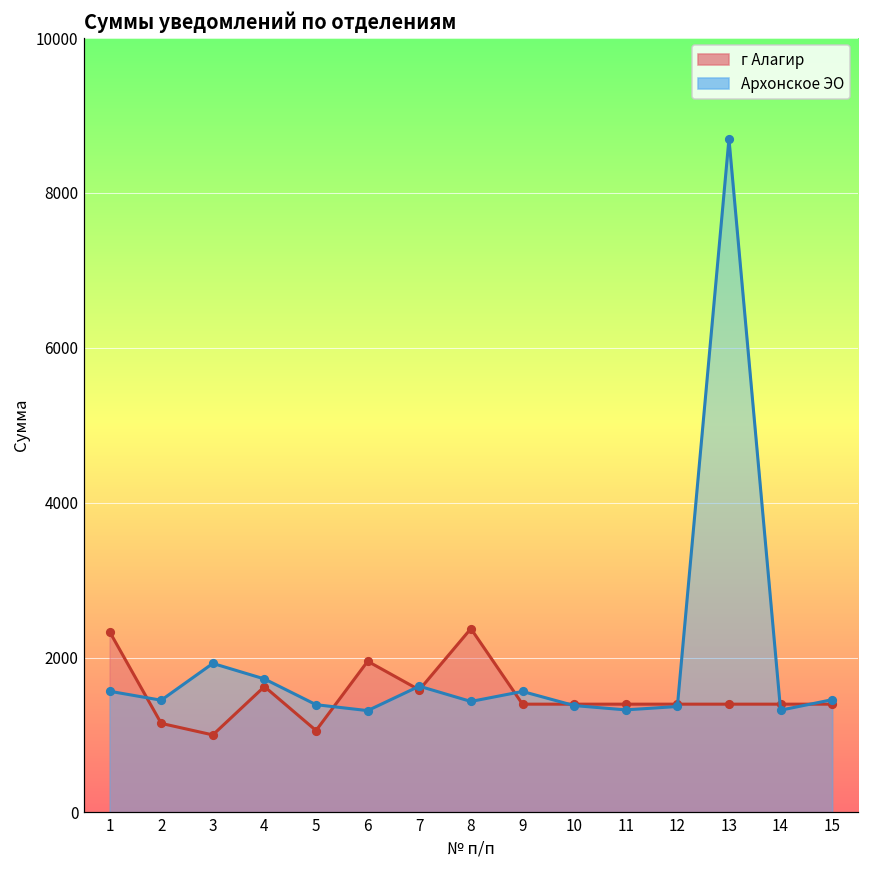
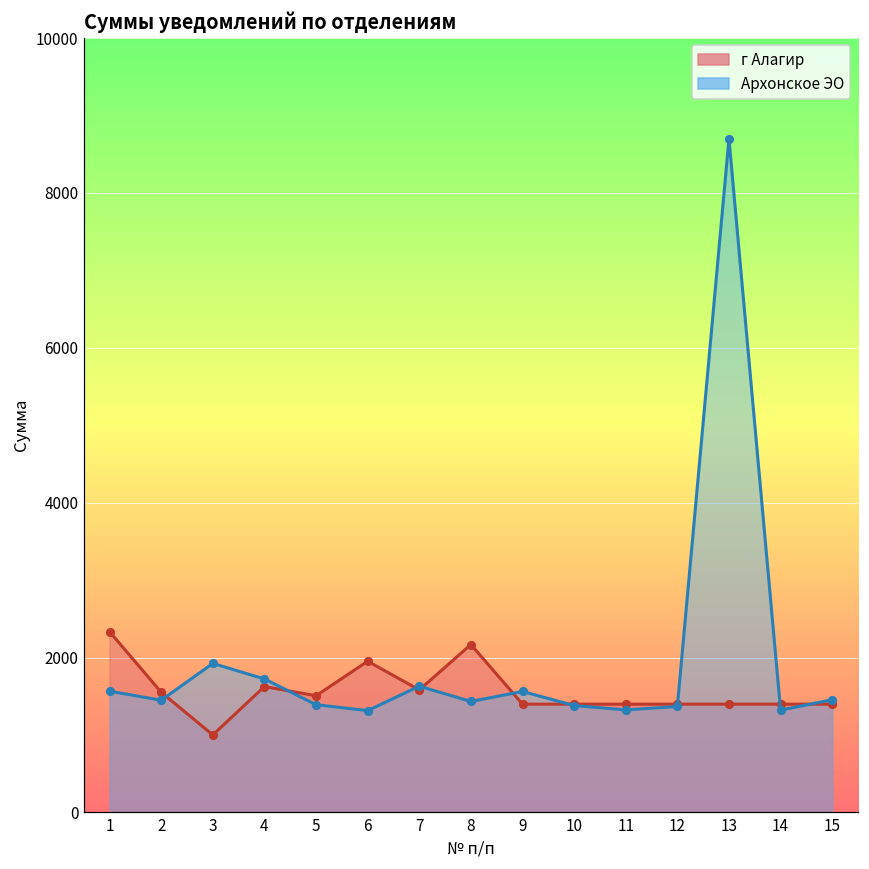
г Алагир, 2: 1200 -> 1600
г Алагир, 5: 1100 -> 1500
г Алагир, 8: 2400 -> 2200
